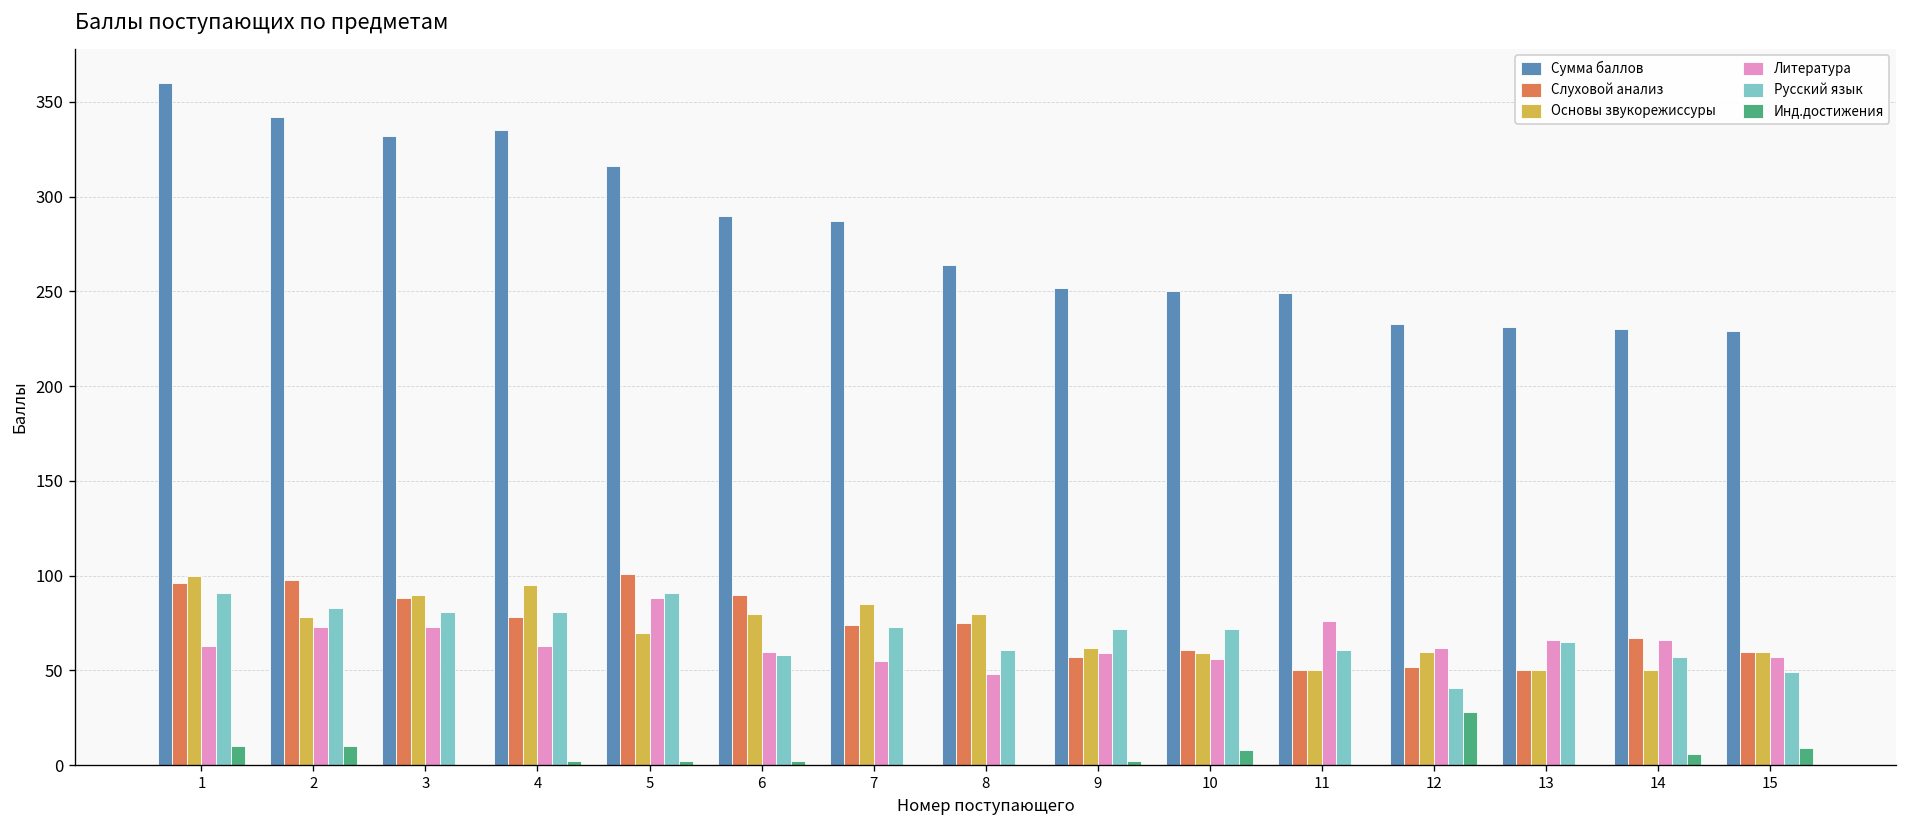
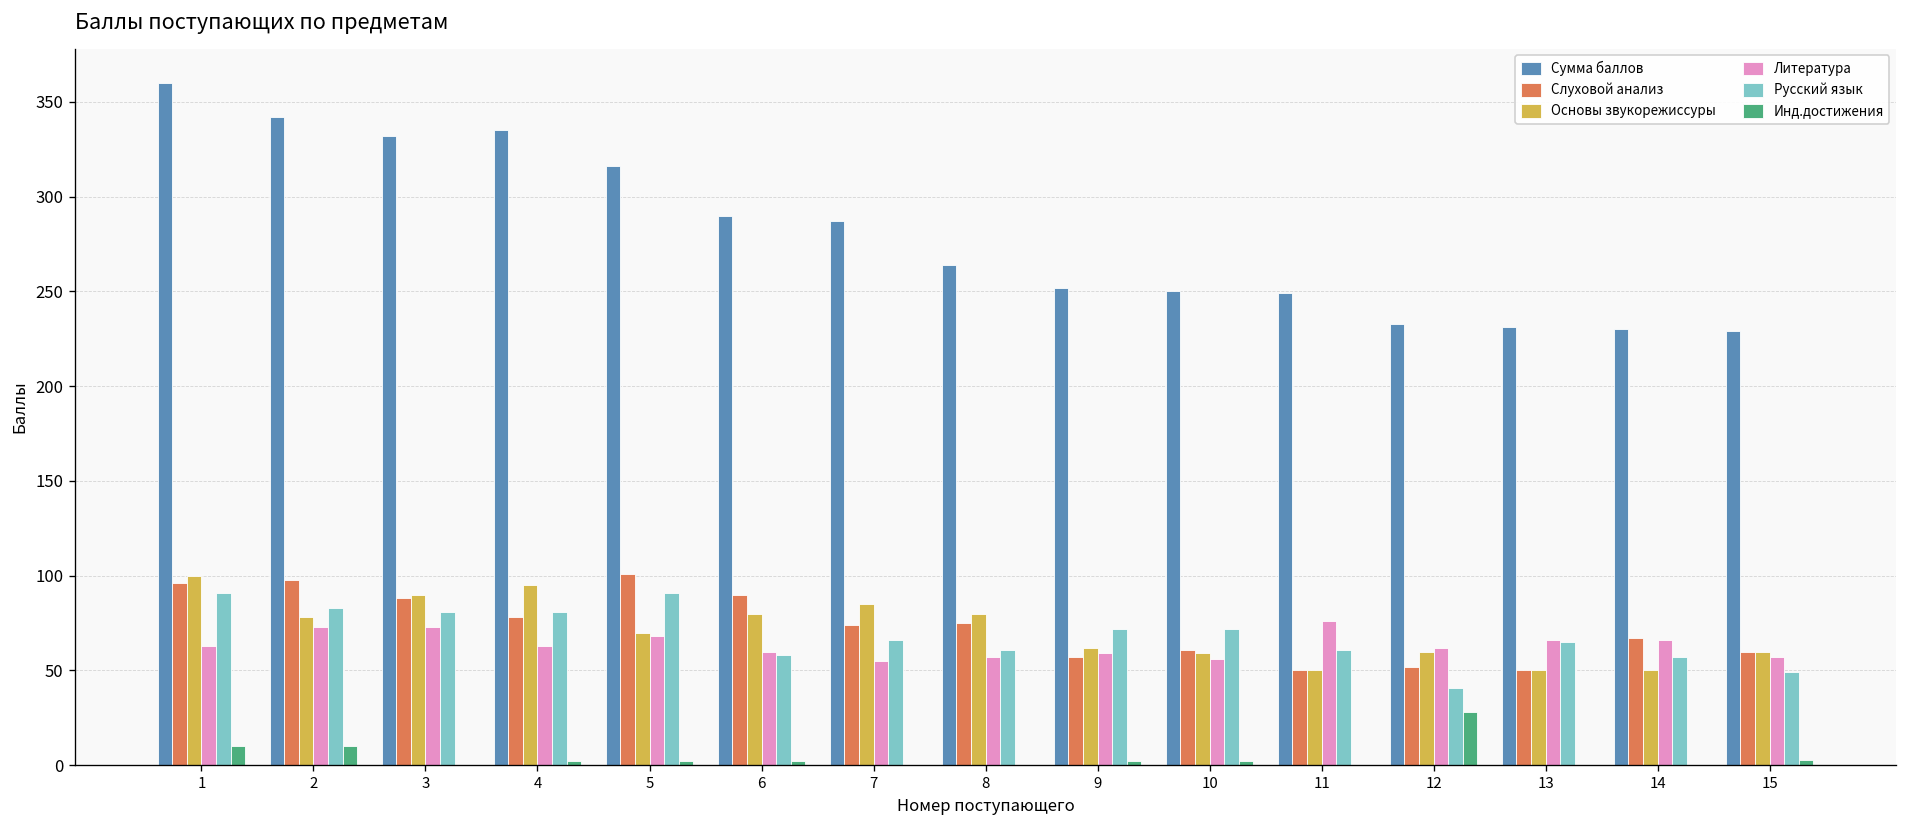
Литература, 5: 88 -> 68
Русский язык, 7: 73 -> 66
Литература, 8: 48 -> 57
Инд.достижения, 10: 8 -> 2
Инд.достижения, 14: 6 -> 0
Инд.достижения, 15: 9 -> 3
